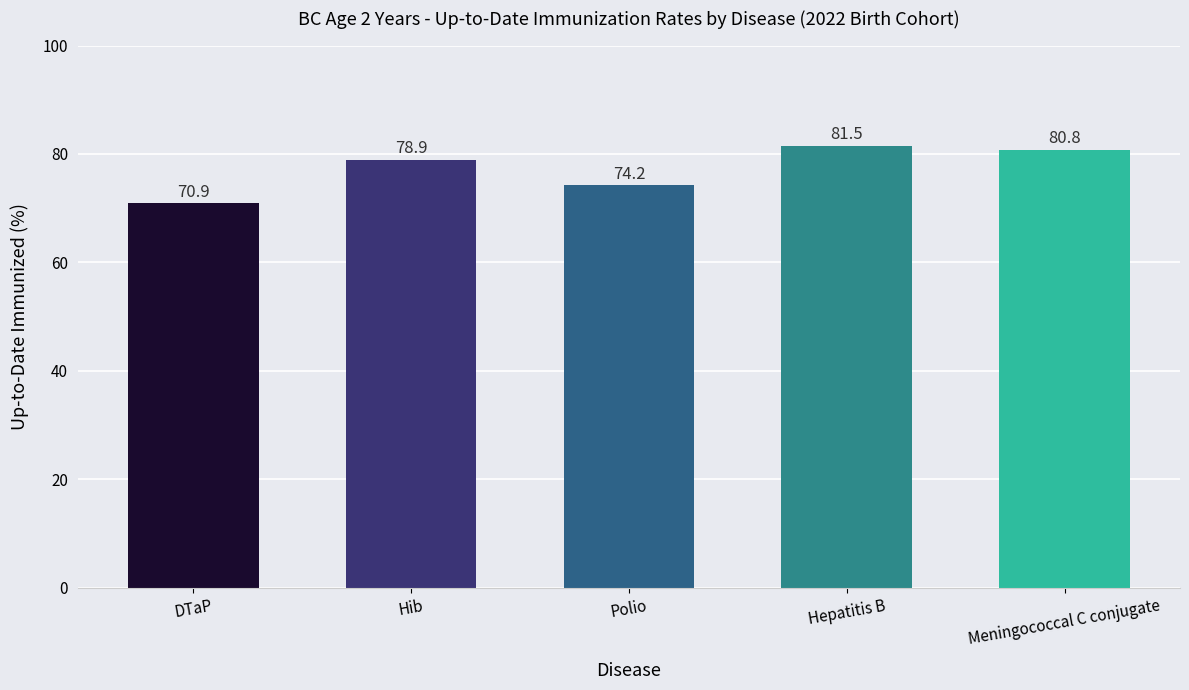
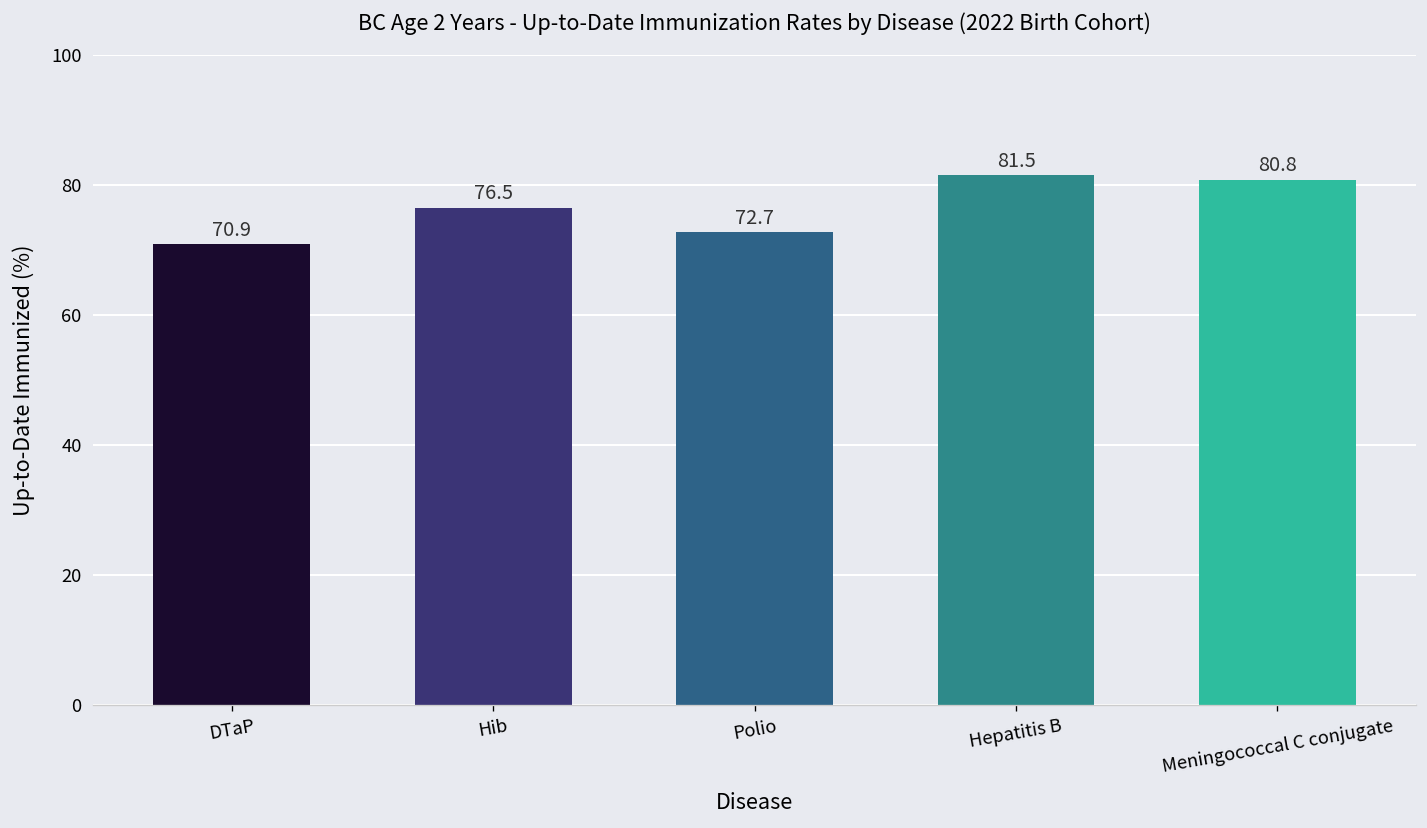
Hib: 78.9 -> 76.5
Polio: 74.2 -> 72.7
